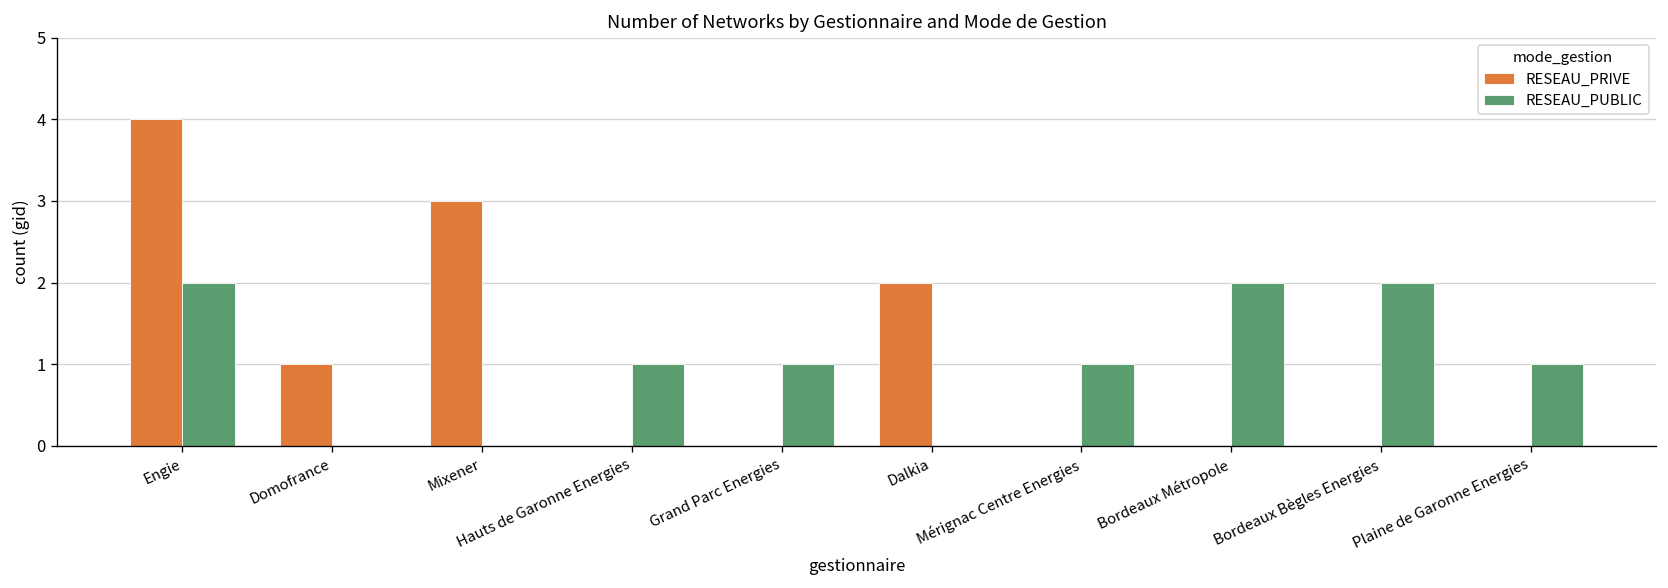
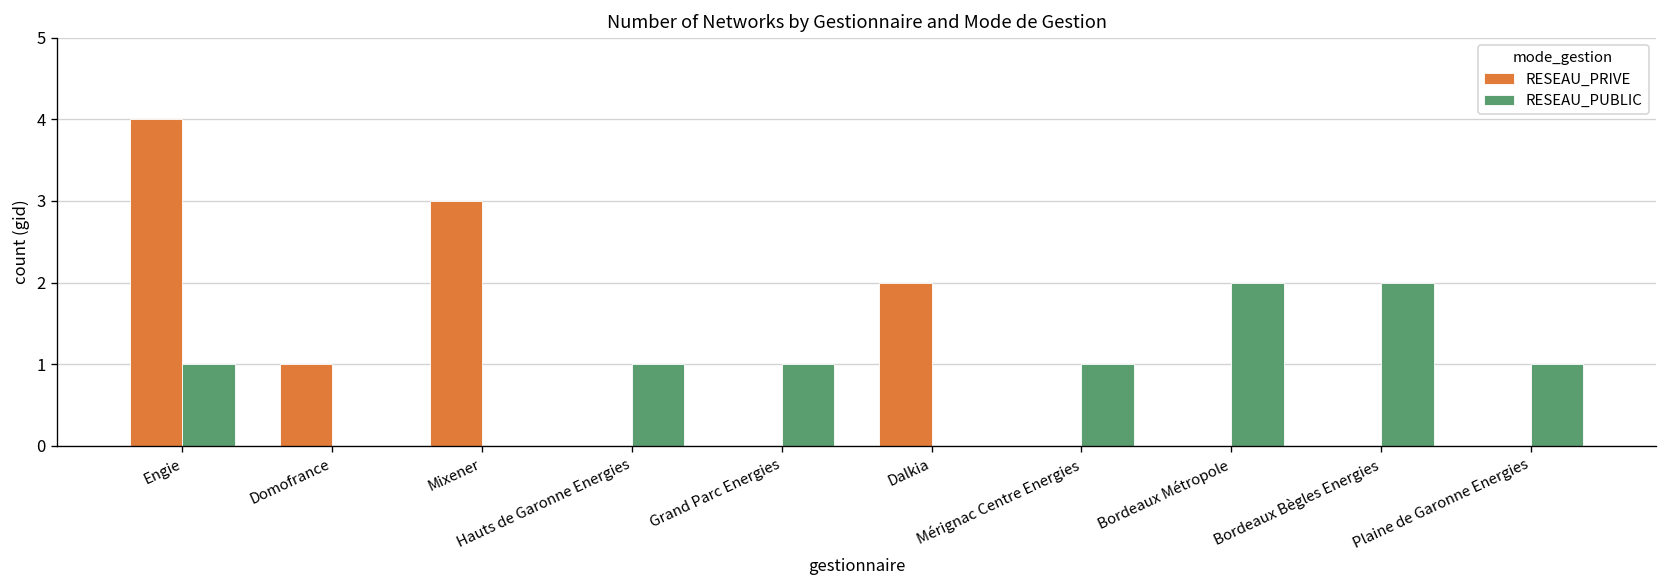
RESEAU_PUBLIC, Engie: 2 -> 1
